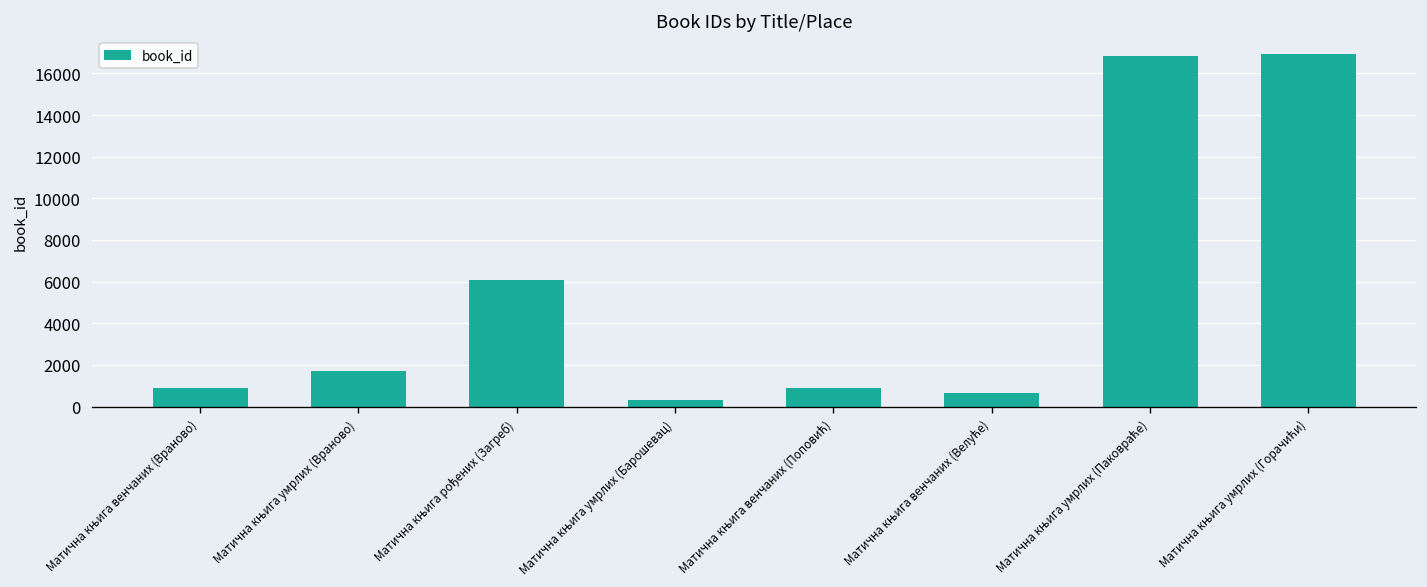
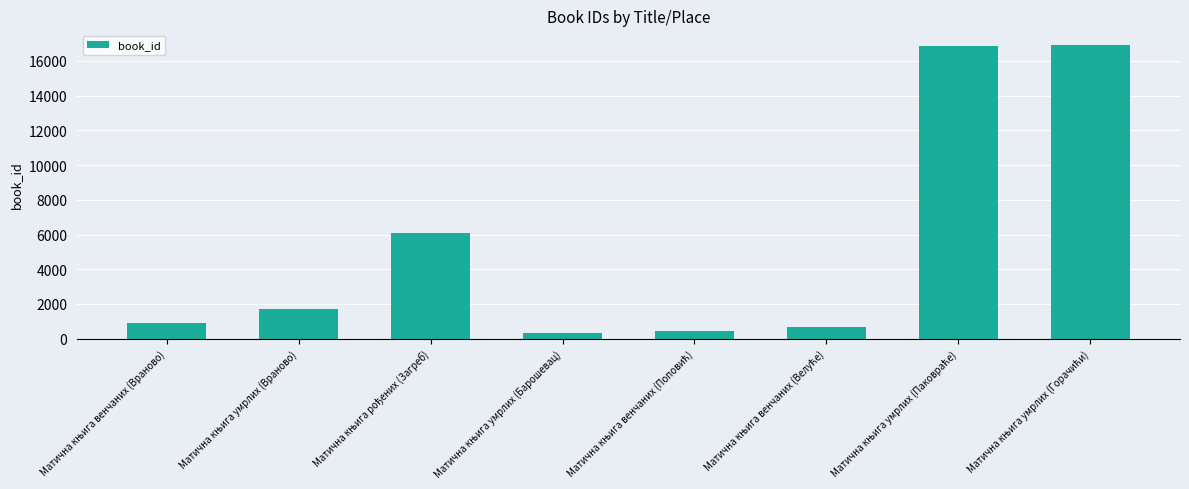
Матична књига венчаних (Поповић): 900 -> 400
